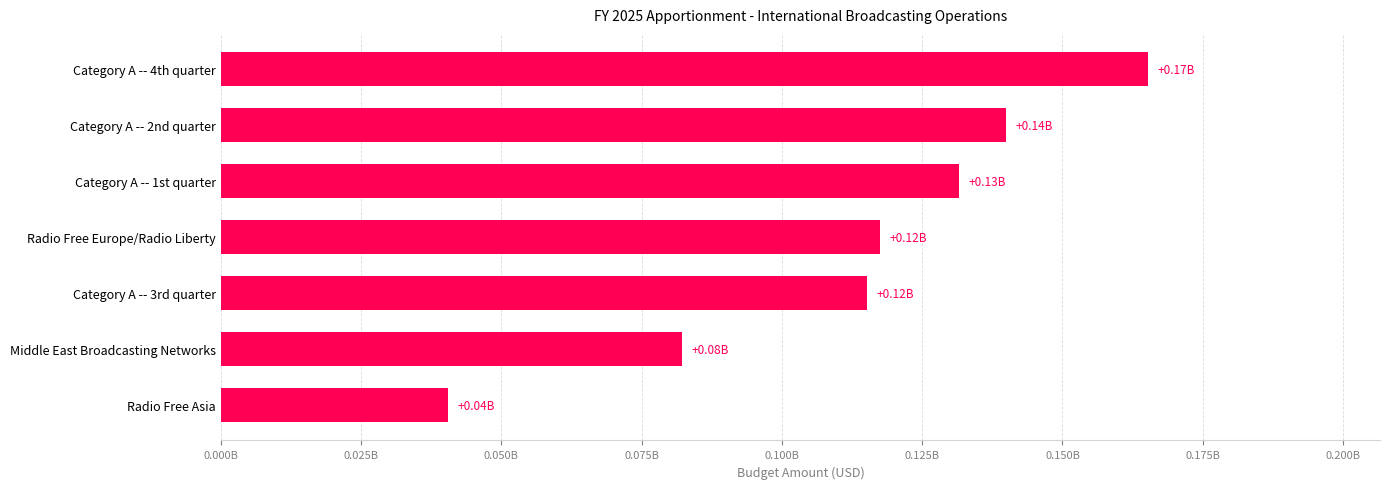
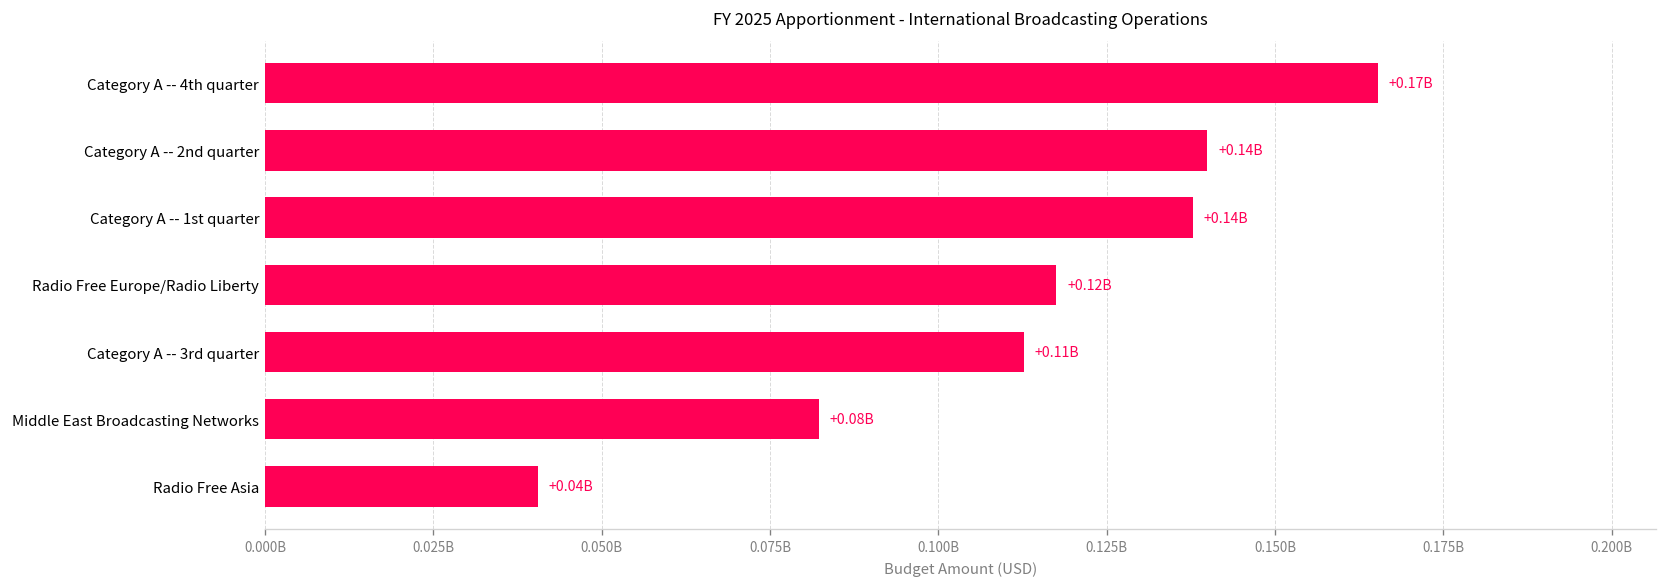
Category A -- 1st quarter: +0.13B -> +0.14B
Category A -- 3rd quarter: +0.12B -> +0.11B
